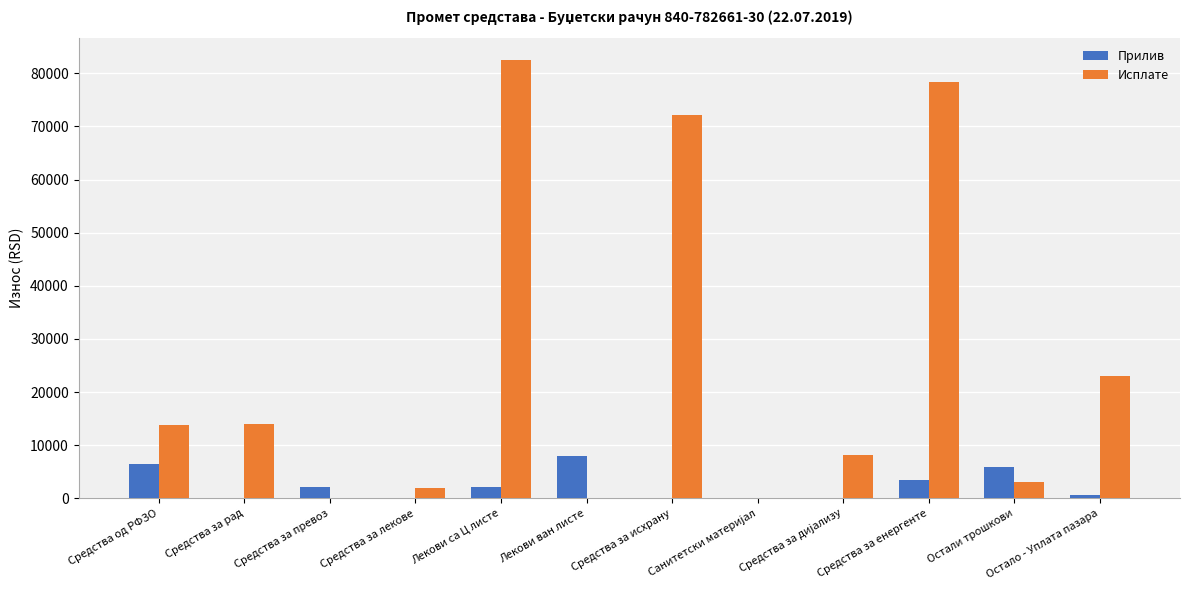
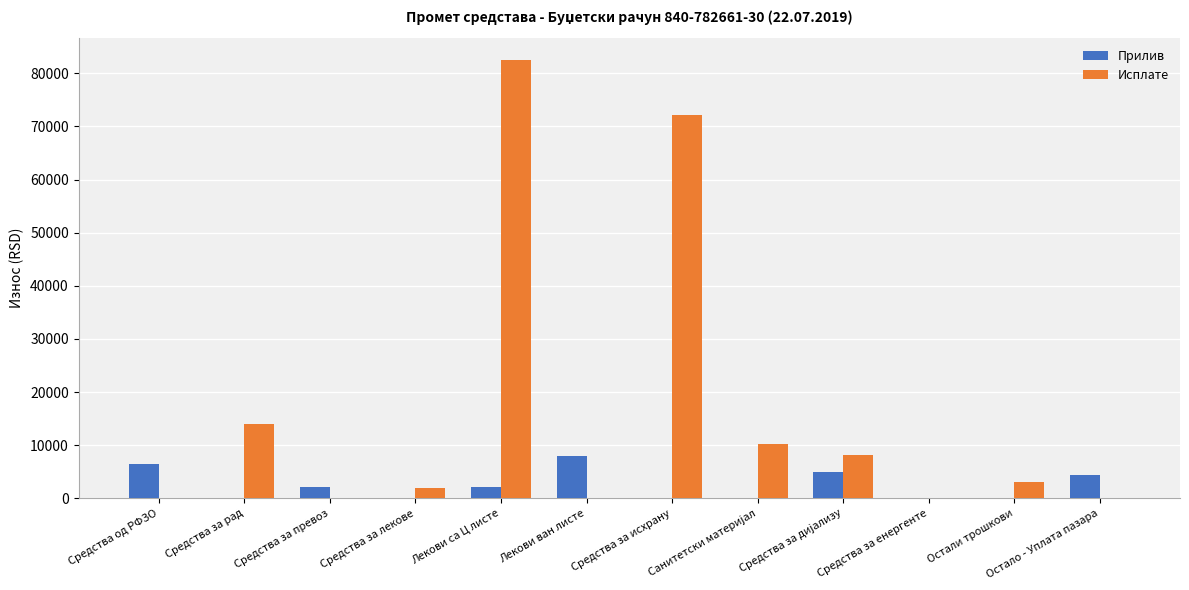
Исплате, Средства од РФЗО: 14000 -> 0
Исплате, Санитетски материјал: 0 -> 10000
Прилив, Средства за дијализу: 0 -> 5000
Прилив, Средства за енергенте: 3000 -> 0
Исплате, Средства за енергенте: 78000 -> 0
Прилив, Остали трошкови: 6000 -> 0
Прилив, Остало - Уплата пазара: 1000 -> 4000
Исплате, Остало - Уплата пазара: 23000 -> 0
